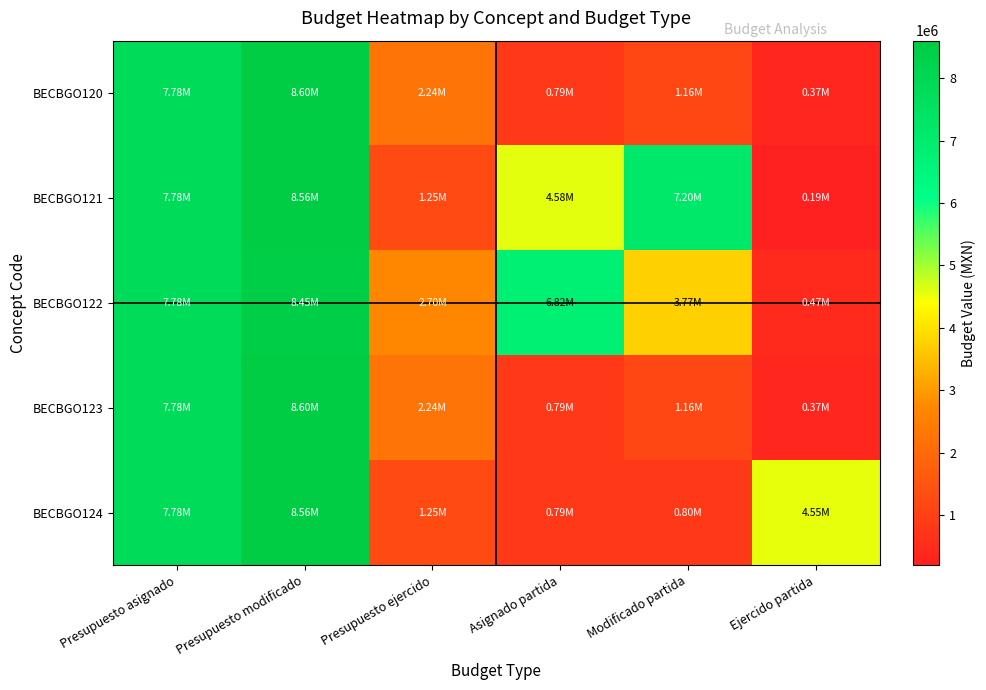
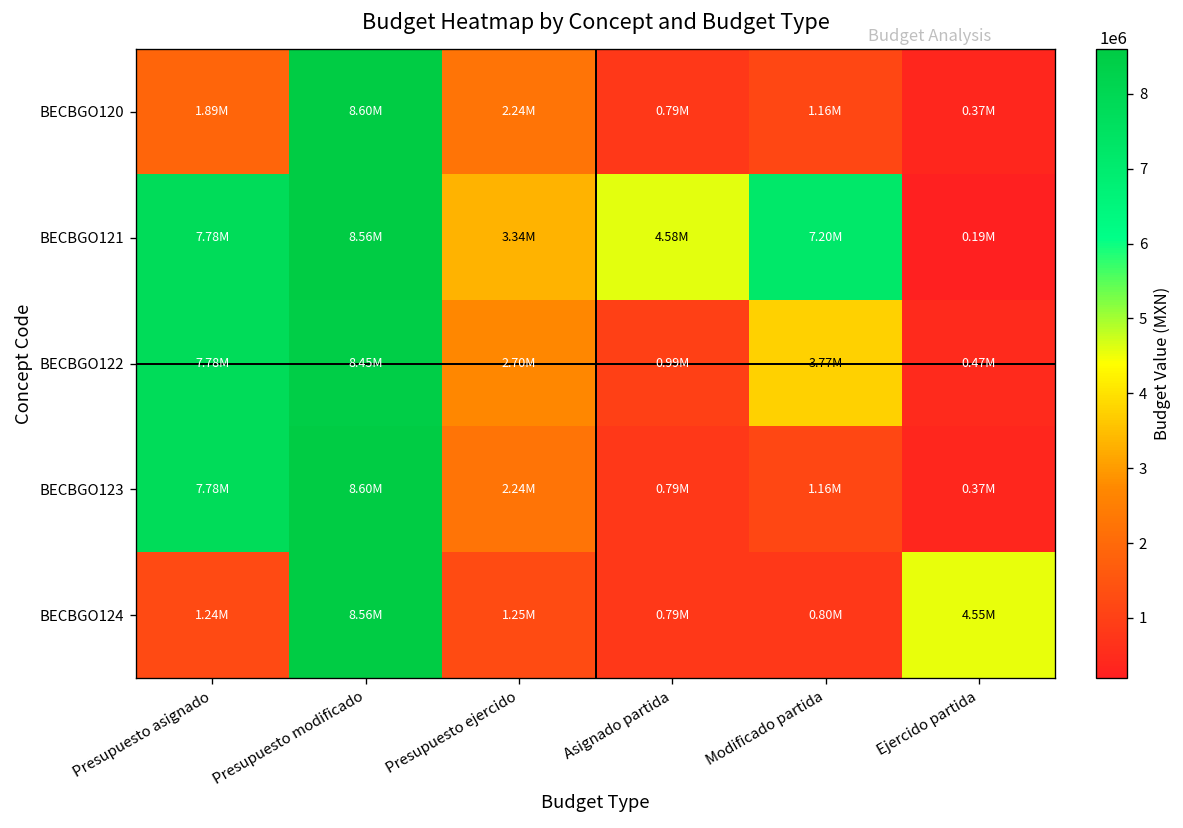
BECBGO120, Presupuesto asignado: 7.78M -> 1.89M
BECBGO121, Presupuesto ejercido: 1.25M -> 3.34M
BECBGO122, Asignado partida: 6.82M -> 0.99M
BECBGO124, Presupuesto asignado: 7.78M -> 1.24M
